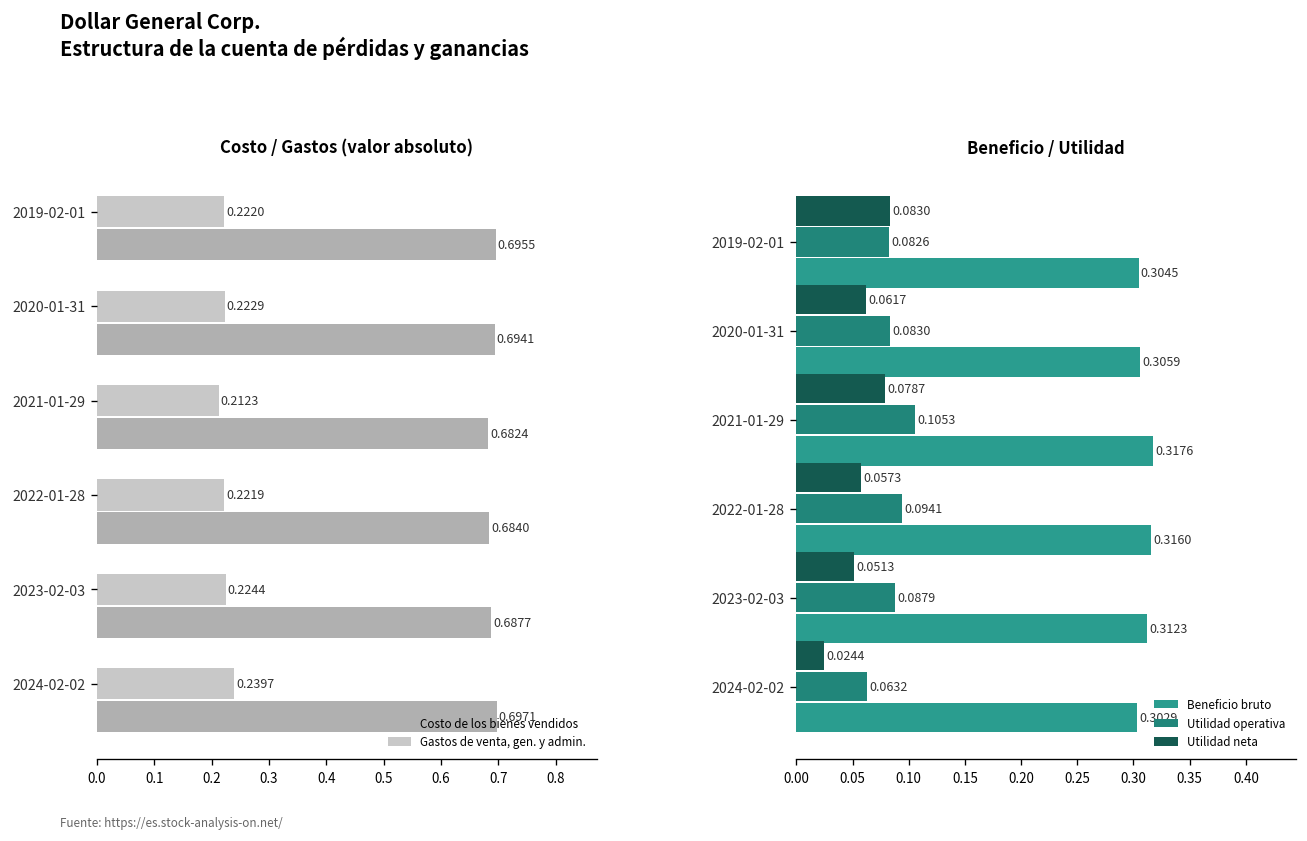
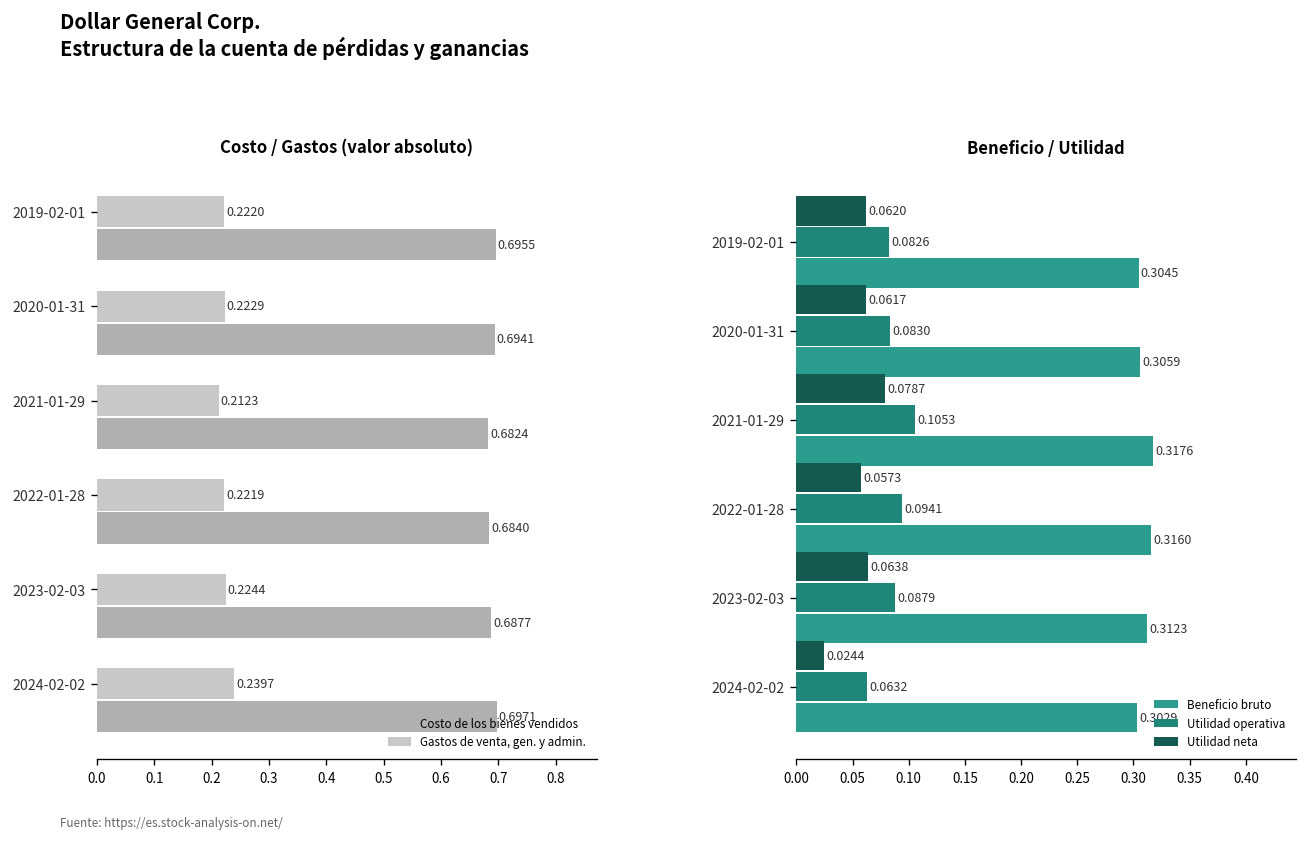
Beneficio / Utilidad, Utilidad neta, 2019-02-01: 0.0830 -> 0.0620
Beneficio / Utilidad, Utilidad neta, 2023-02-03: 0.0513 -> 0.0638
